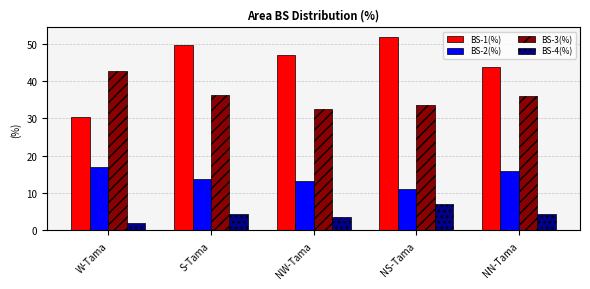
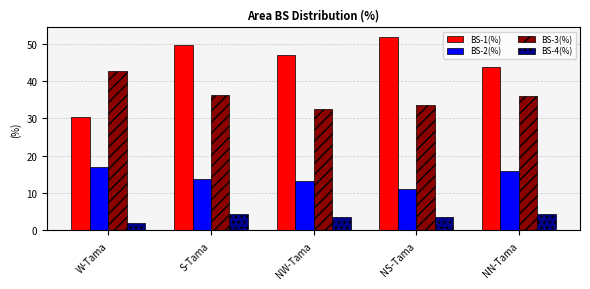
BS-4(%), NS-Tama: 7 -> 4
